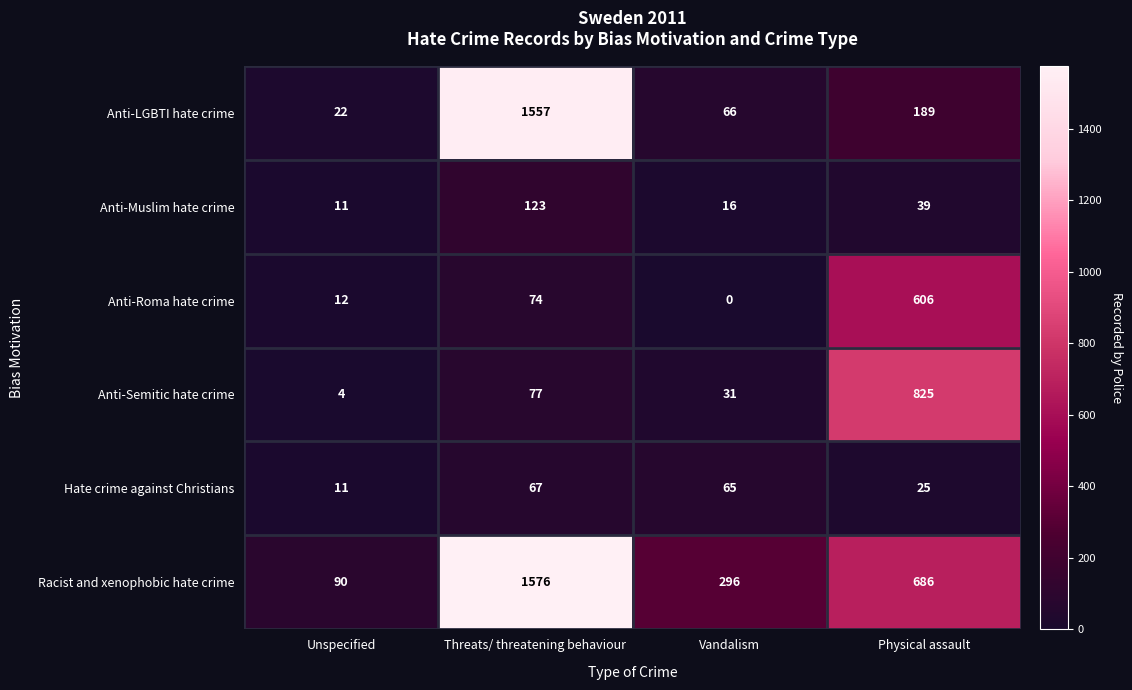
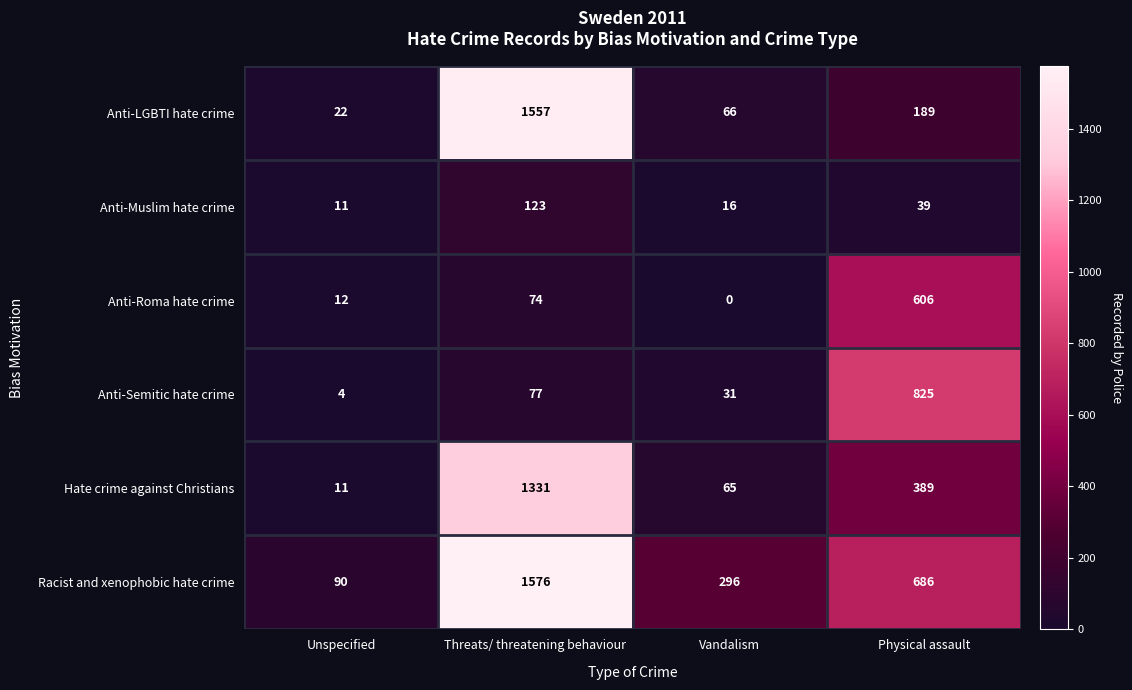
Hate crime against Christians, Threats/ threatening behaviour: 67 -> 1331
Hate crime against Christians, Physical assault: 25 -> 389
